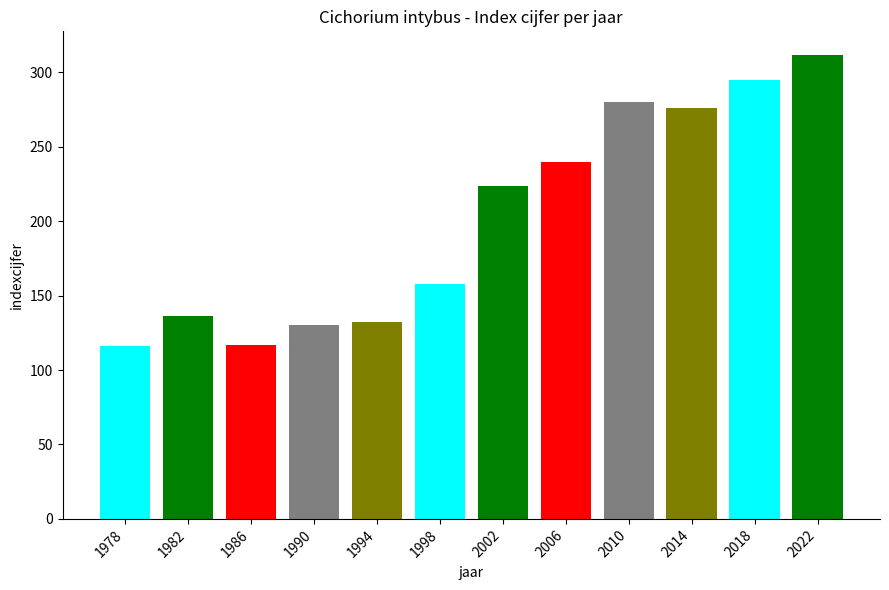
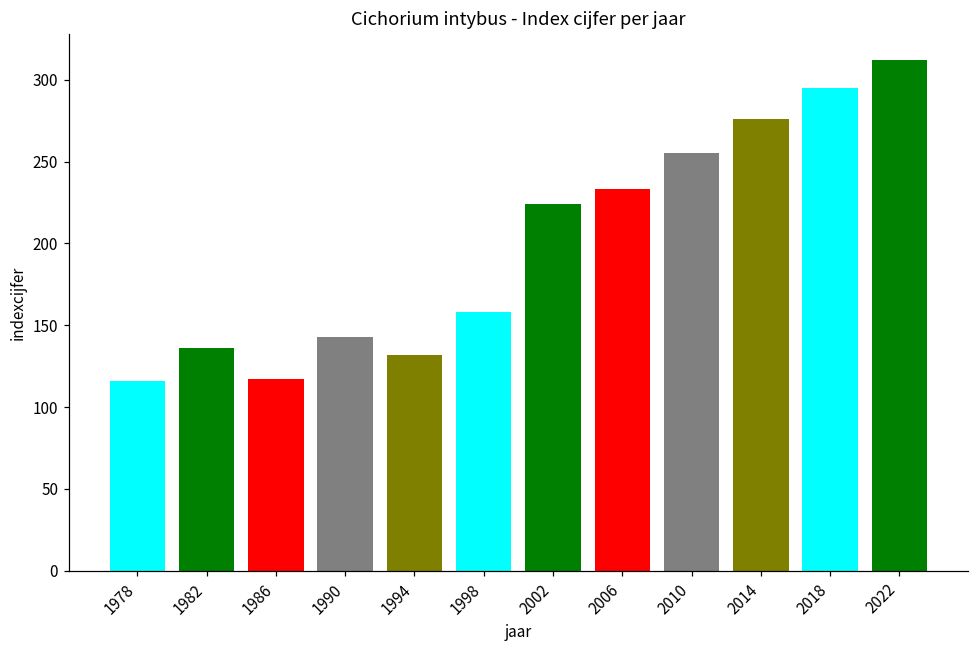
1990: 130 -> 143
2006: 240 -> 233
2010: 280 -> 255
